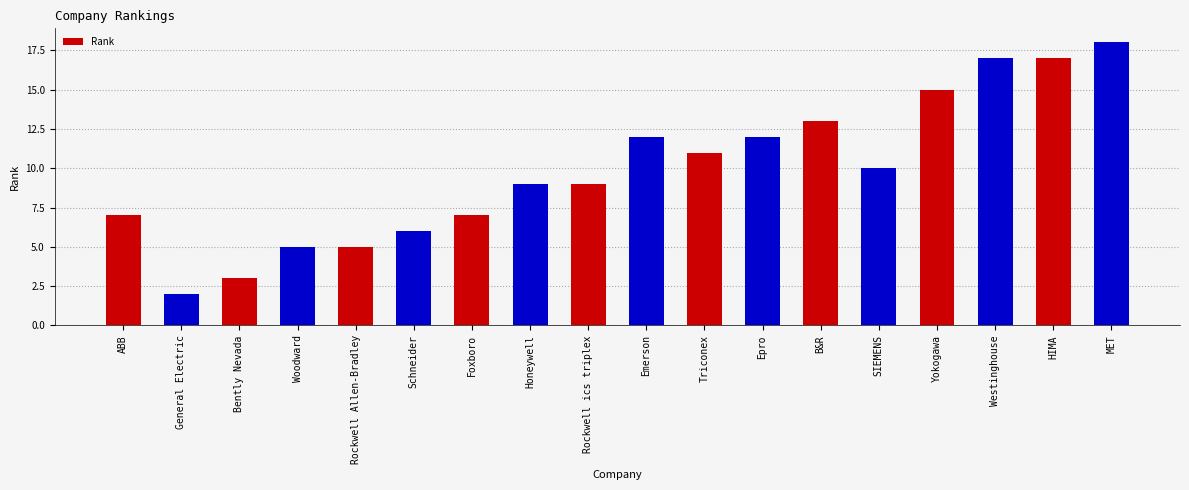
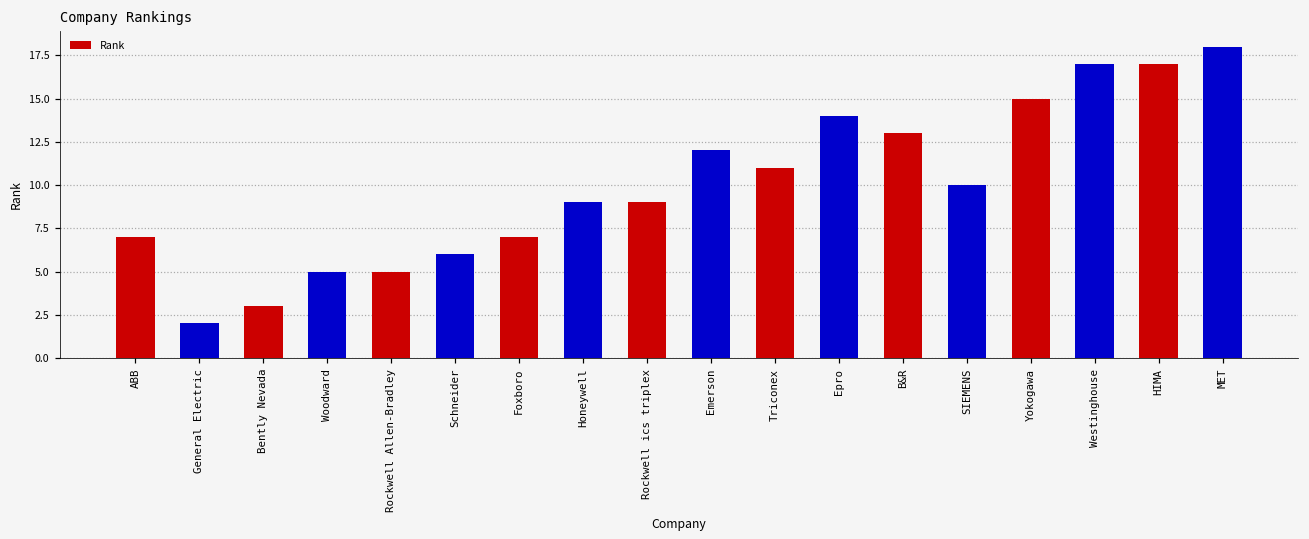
Epro: 12 -> 14
